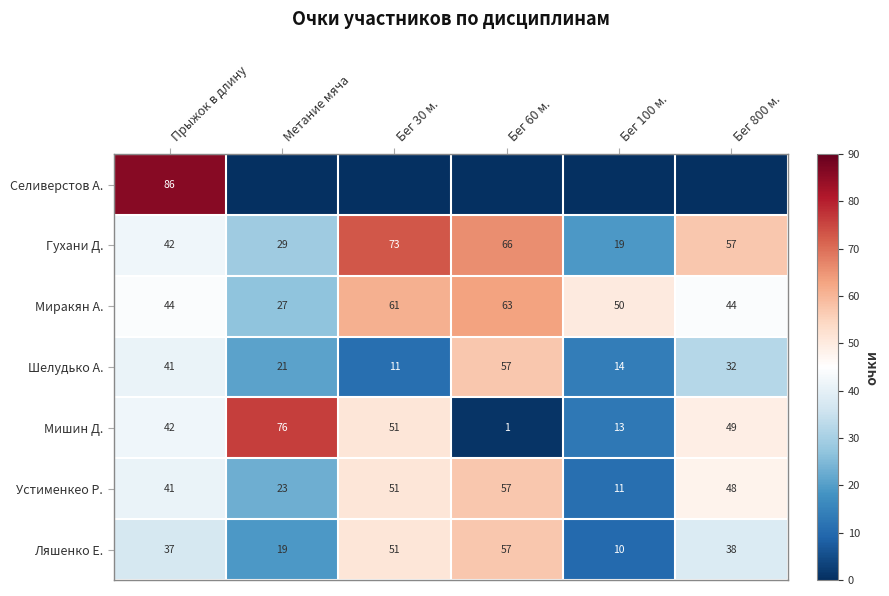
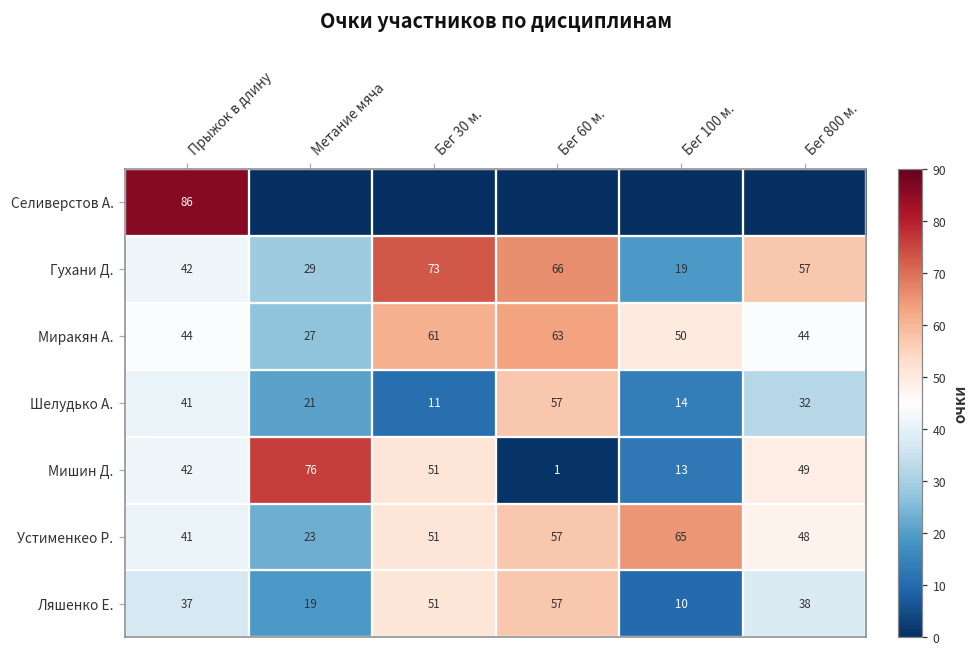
Устименкео Р., Бег 100 м.: 11 -> 65
